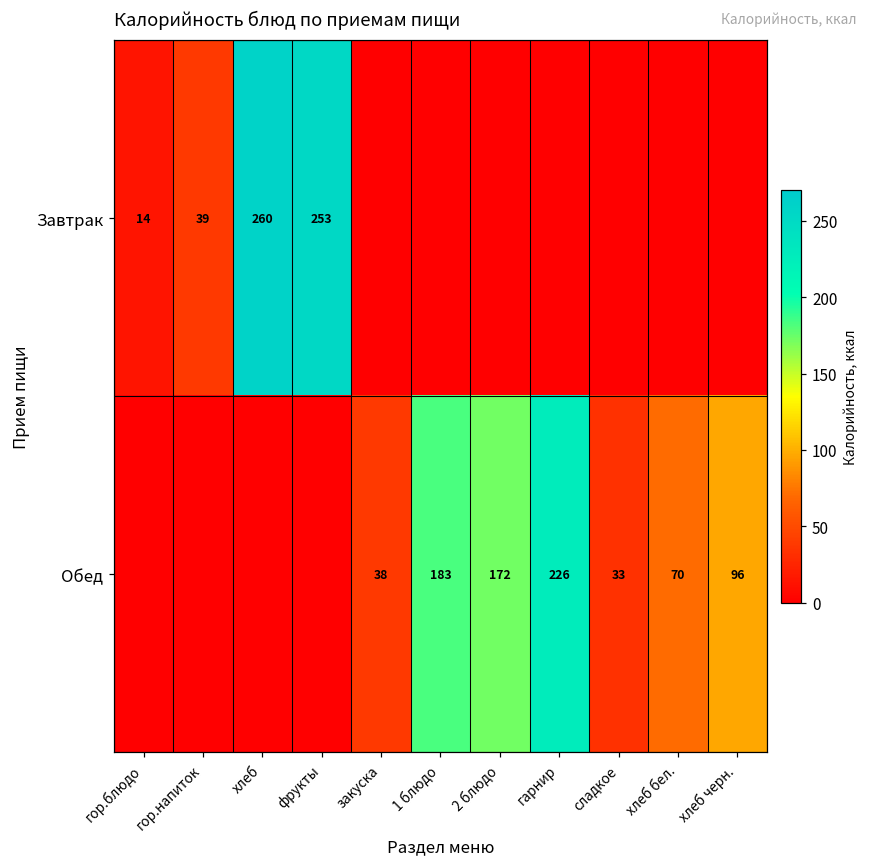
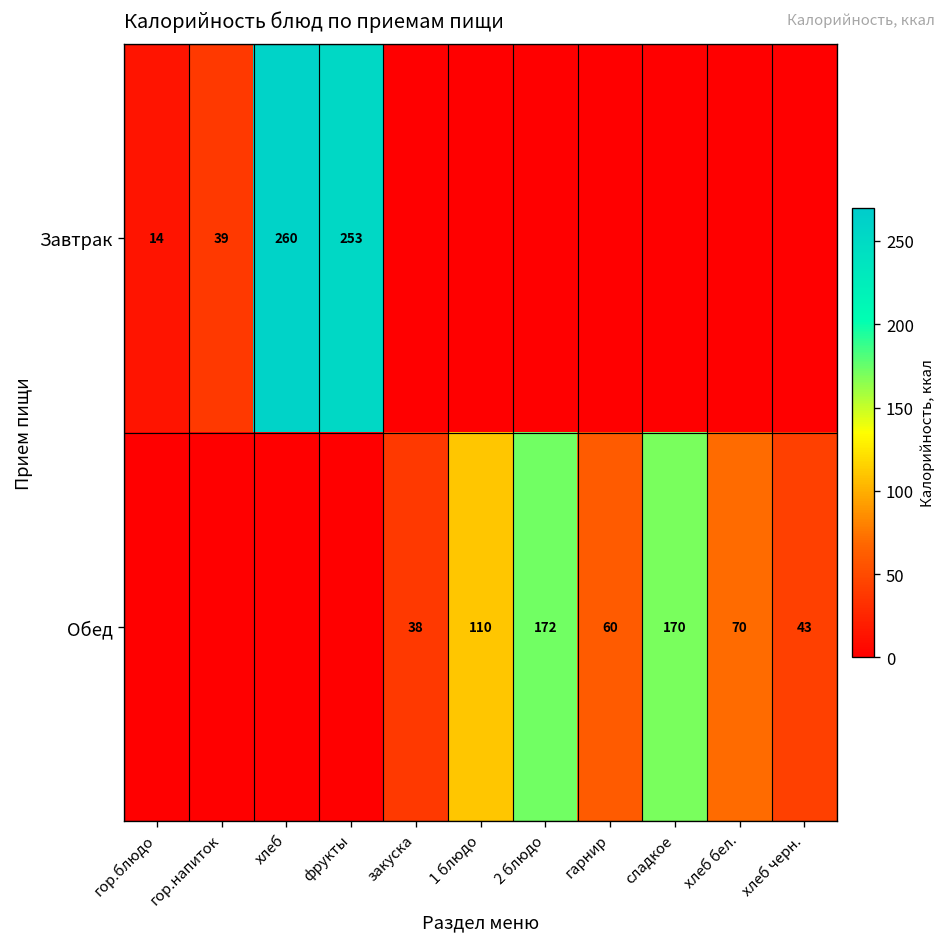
Обед, 1 блюдо: 183 -> 110
Обед, гарнир: 226 -> 60
Обед, сладкое: 33 -> 170
Обед, хлеб черн.: 96 -> 43
